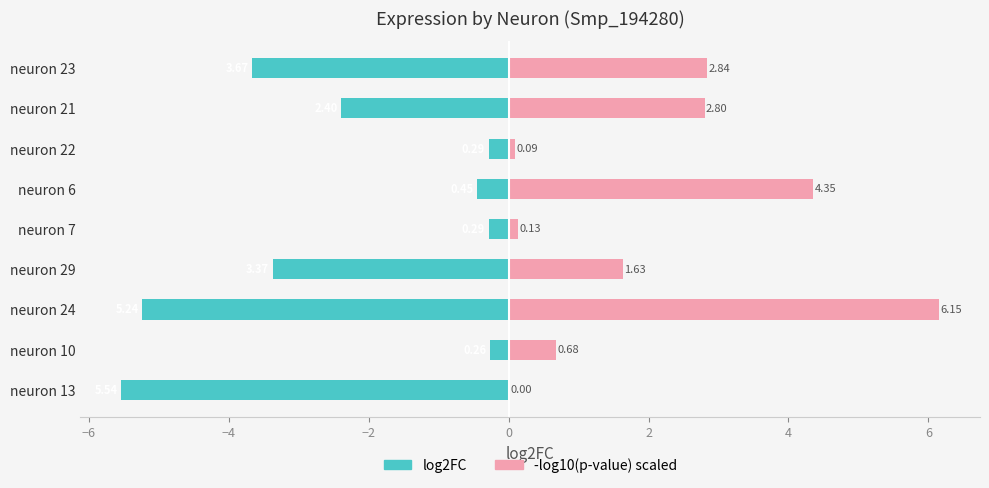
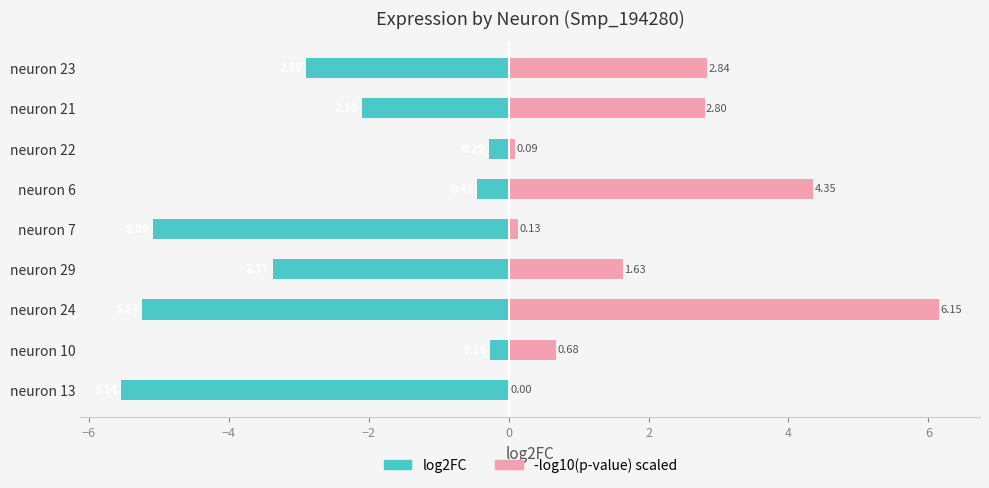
log2FC, neuron 23: -3.7 -> -2.9
log2FC, neuron 21: -2.4 -> -2.1
log2FC, neuron 7: -0.3 -> -5.1
